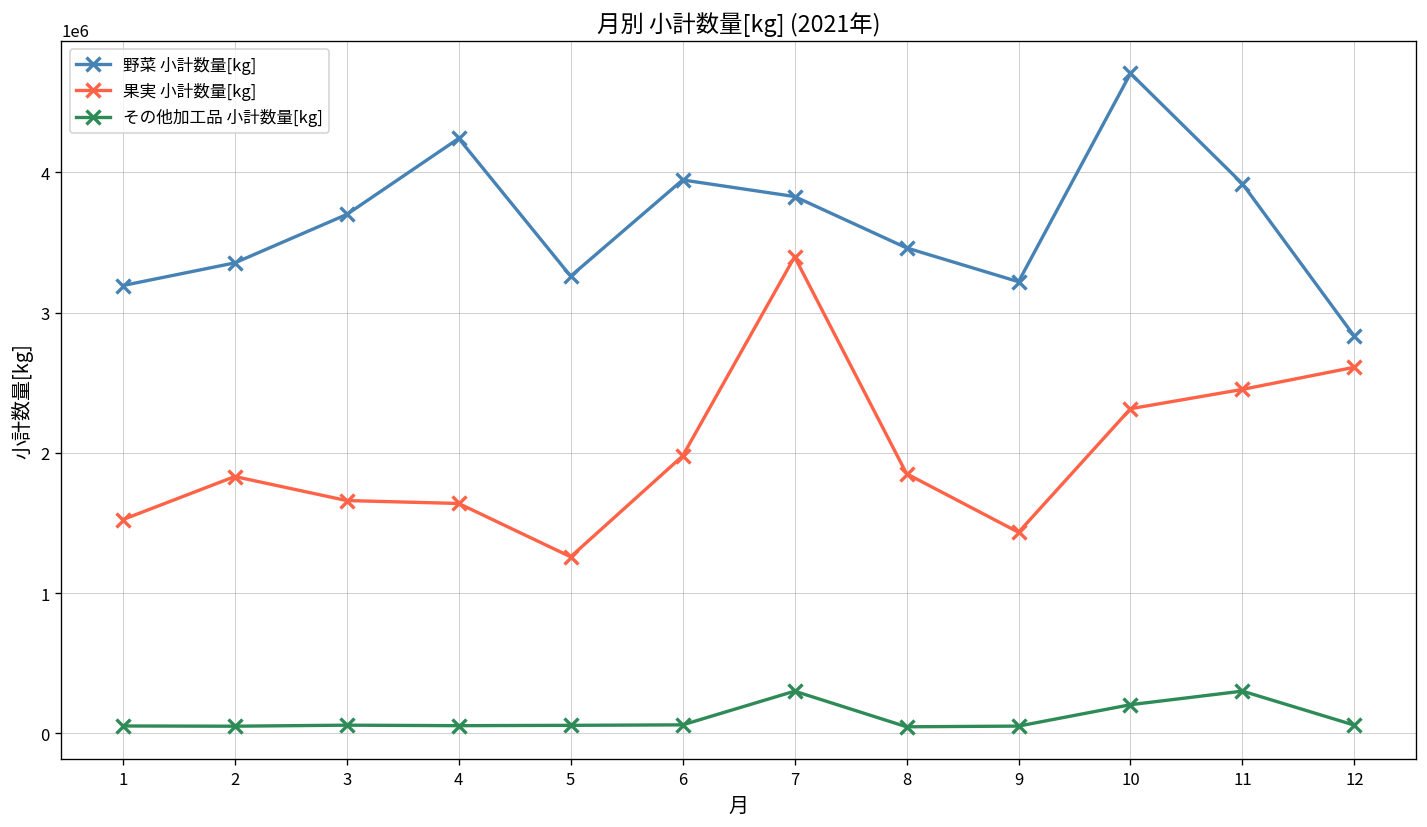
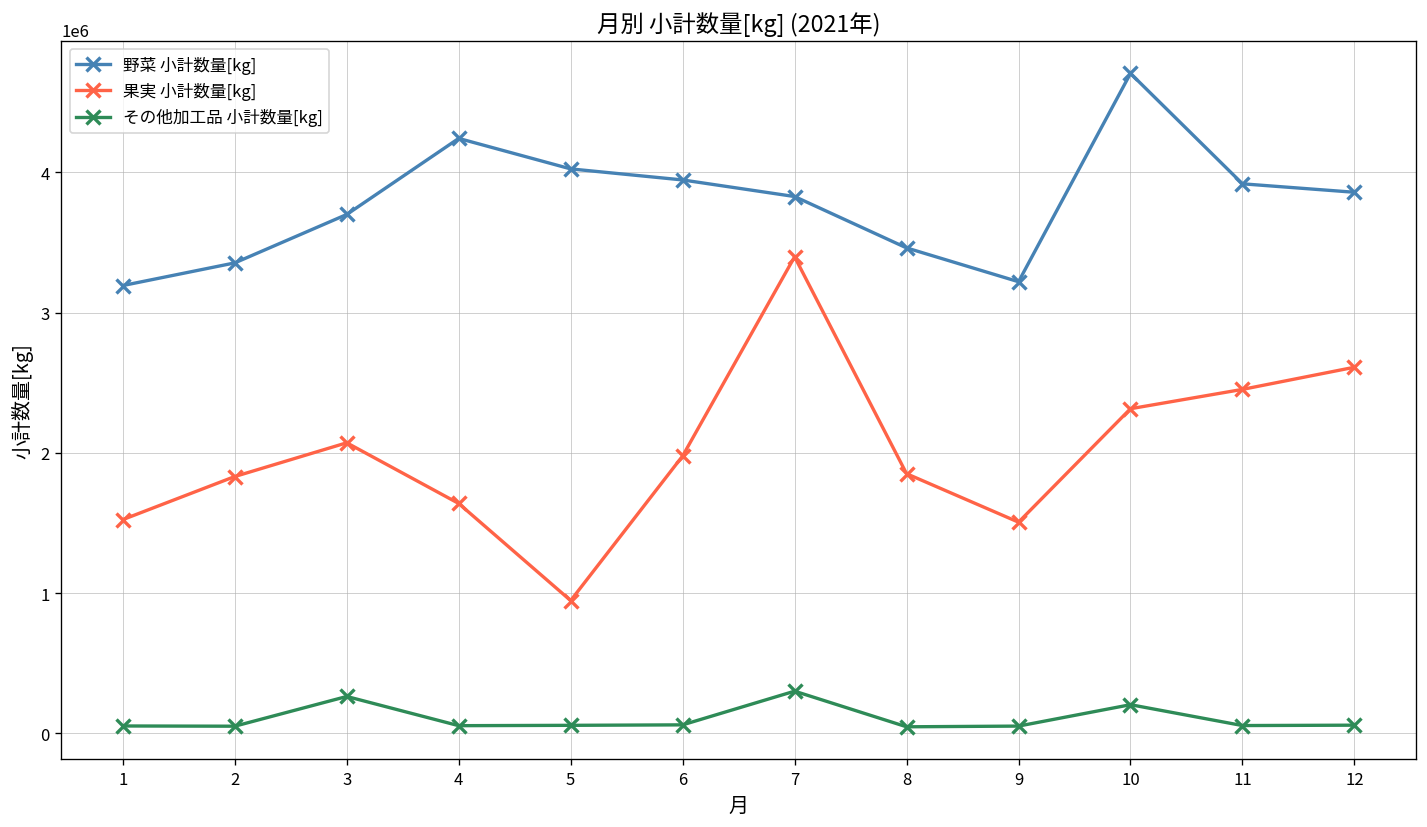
果実 小計数量[kg], 3: 1660000 -> 2070000
その他加工品 小計数量[kg], 3: 60000 -> 260000
野菜 小計数量[kg], 5: 3260000 -> 4030000
果実 小計数量[kg], 5: 1260000 -> 950000
果実 小計数量[kg], 9: 1430000 -> 1510000
その他加工品 小計数量[kg], 11: 300000 -> 60000
野菜 小計数量[kg], 12: 2830000 -> 3860000
